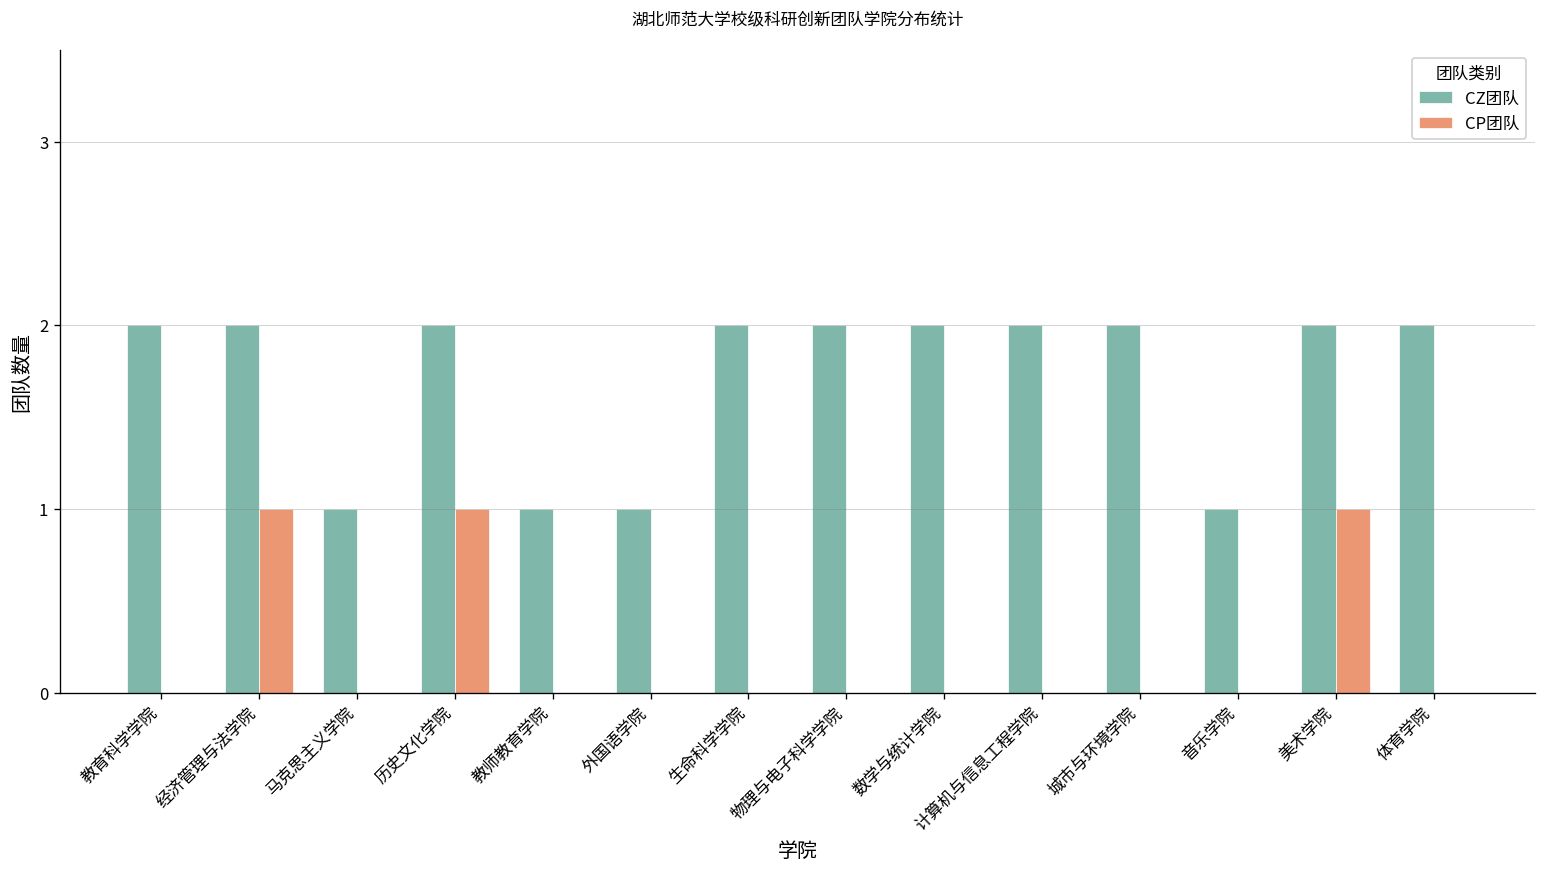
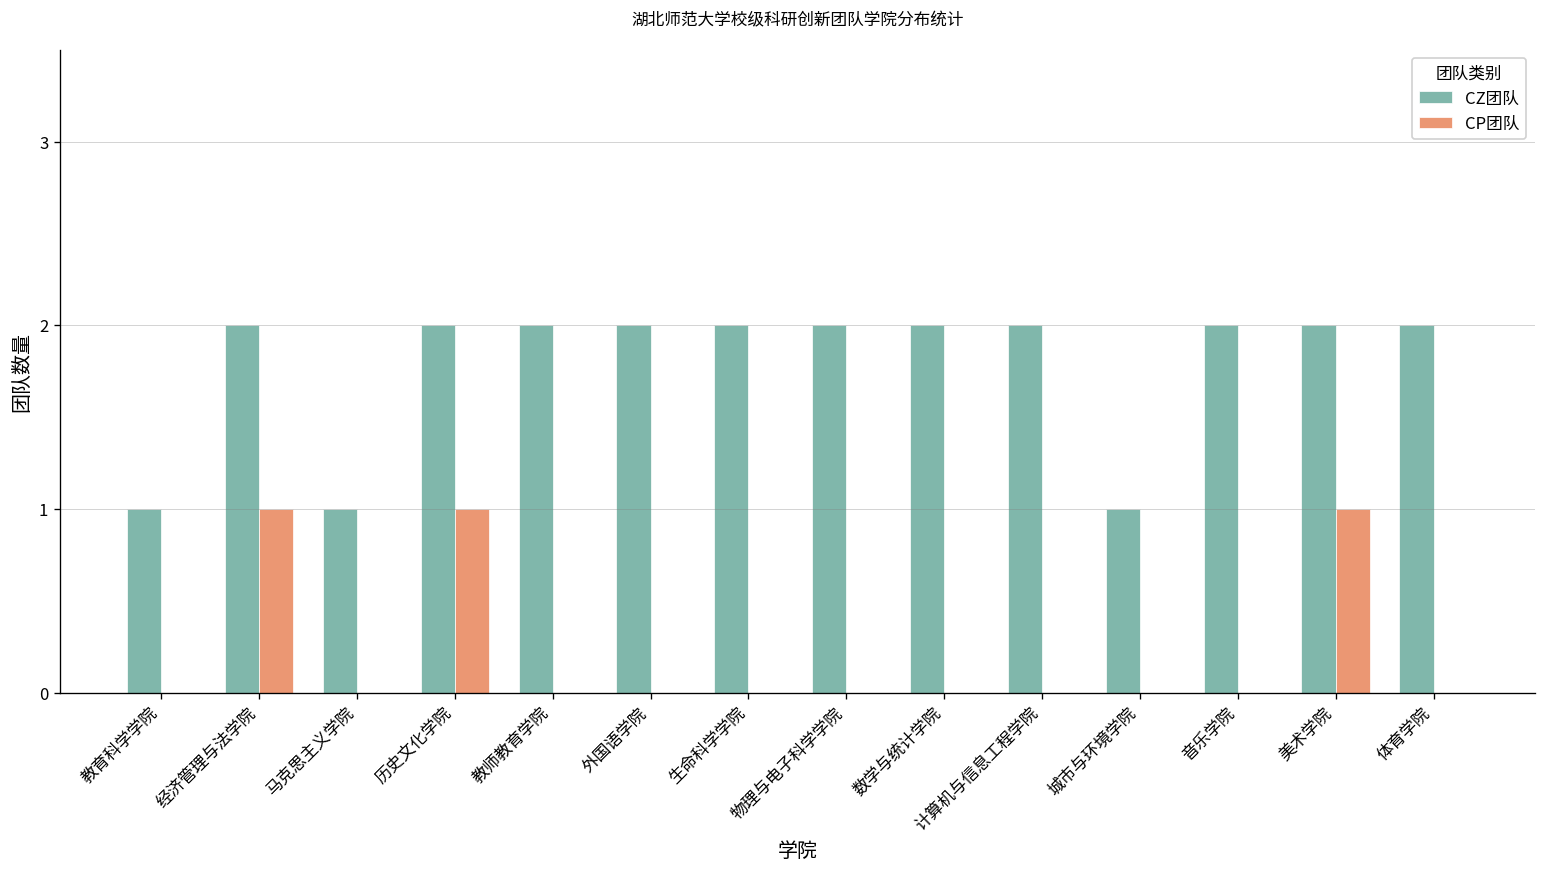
CZ团队, 教育科学学院: 2 -> 1
CZ团队, 教师教育学院: 1 -> 2
CZ团队, 外国语学院: 1 -> 2
CZ团队, 城市与环境学院: 2 -> 1
CZ团队, 音乐学院: 1 -> 2
